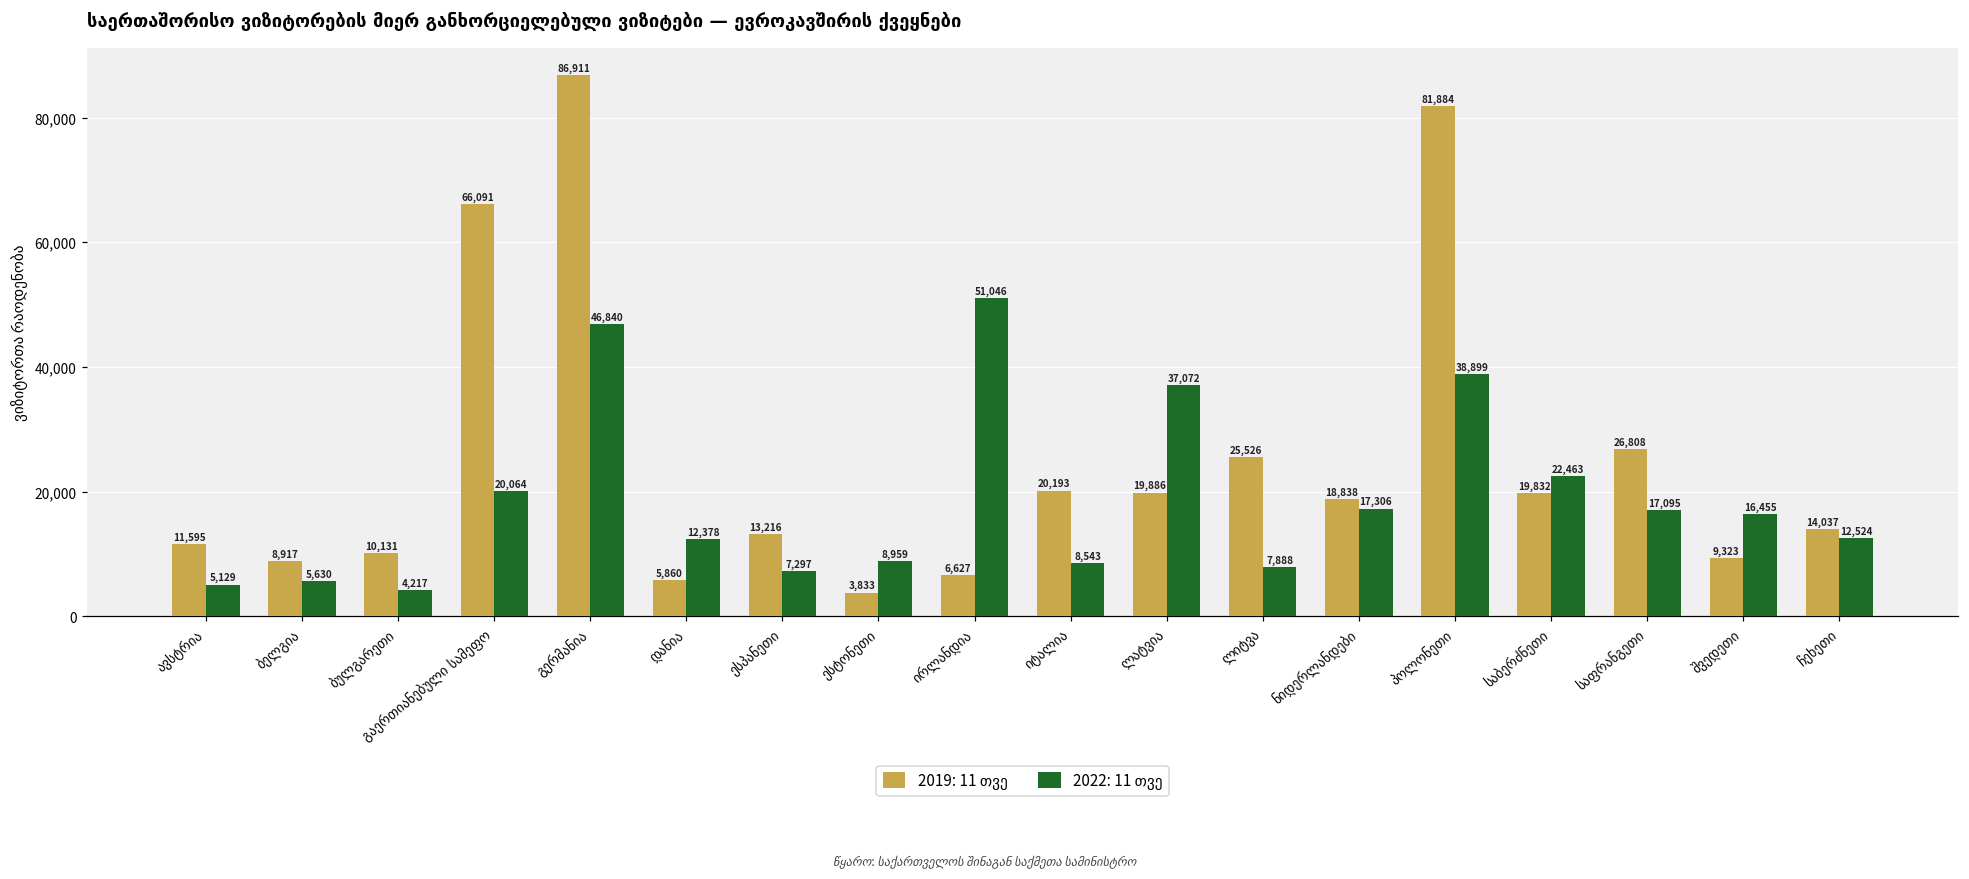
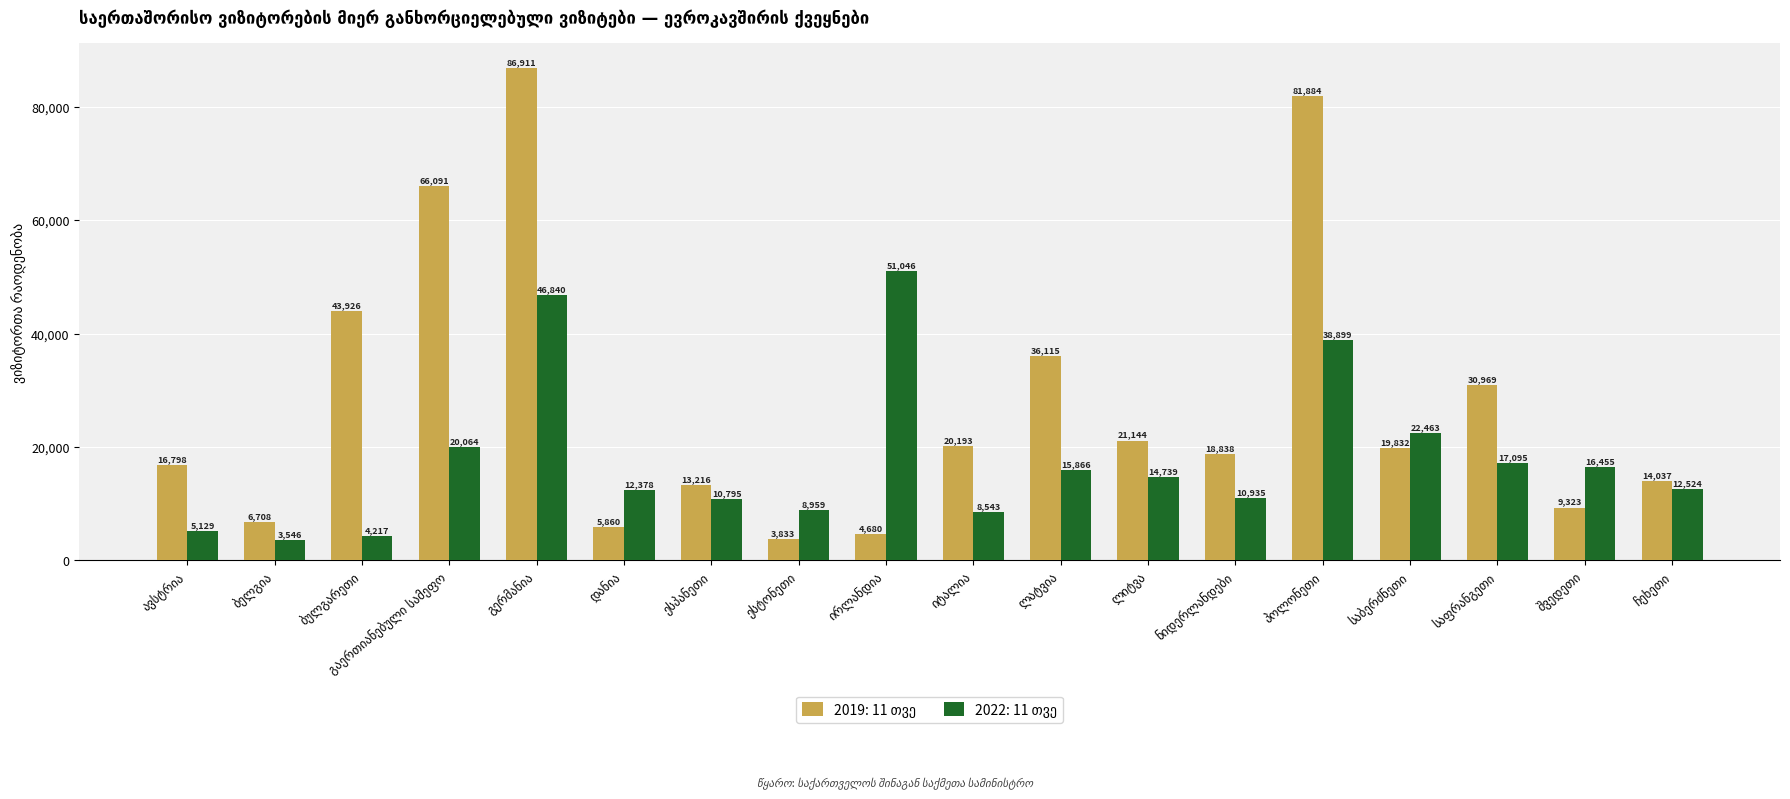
2019: 11 თვე, ავსტრია: 11,595 -> 16,798
2019: 11 თვე, ბელგია: 8,917 -> 6,708
2022: 11 თვე, ბელგია: 5,630 -> 3,546
2019: 11 თვე, ბულგარეთი: 10,131 -> 43,926
2022: 11 თვე, ესპანეთი: 7,297 -> 10,795
2019: 11 თვე, ირლანდია: 6,627 -> 4,680
2019: 11 თვე, ლატვია: 19,886 -> 36,115
2022: 11 თვე, ლატვია: 37,072 -> 15,866
2019: 11 თვე, ლიტვა: 25,526 -> 21,144
2022: 11 თვე, ლიტვა: 7,888 -> 14,739
2022: 11 თვე, ნიდერლანდები: 17,306 -> 10,935
2019: 11 თვე, საფრანგეთი: 26,808 -> 30,969
